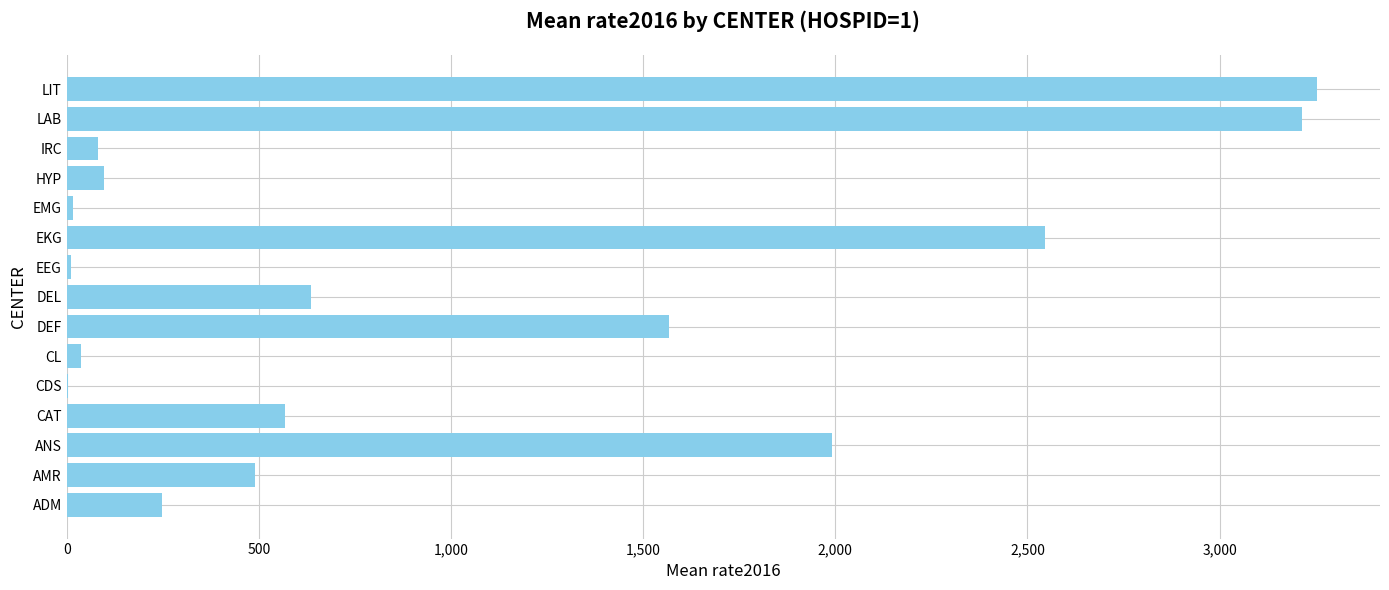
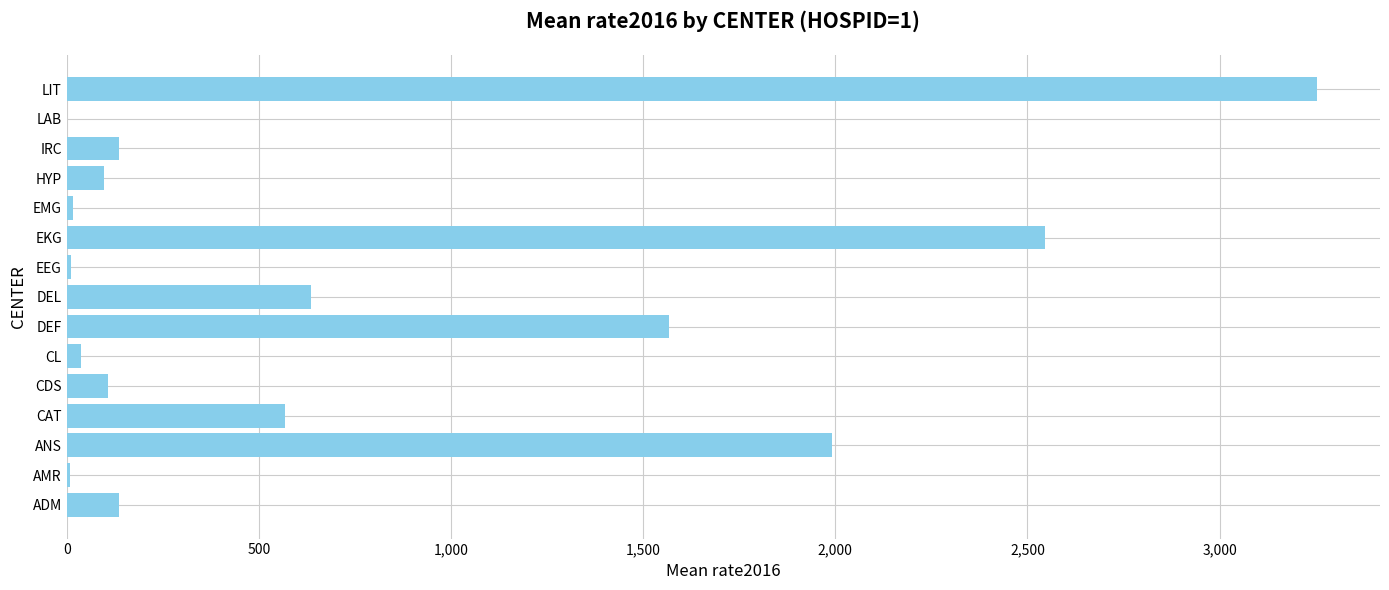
LAB: 3,220 -> 0
IRC: 80 -> 140
CDS: 0 -> 110
AMR: 490 -> 10
ADM: 250 -> 140
